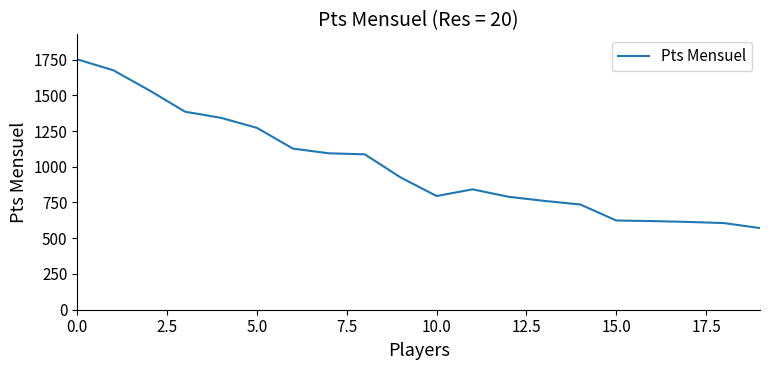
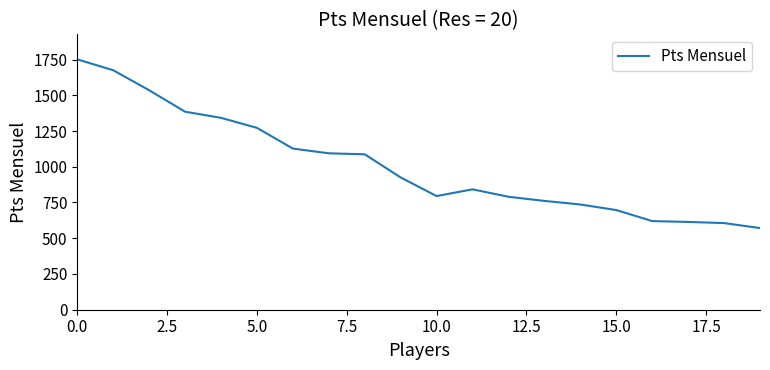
15.0: 620 -> 700
